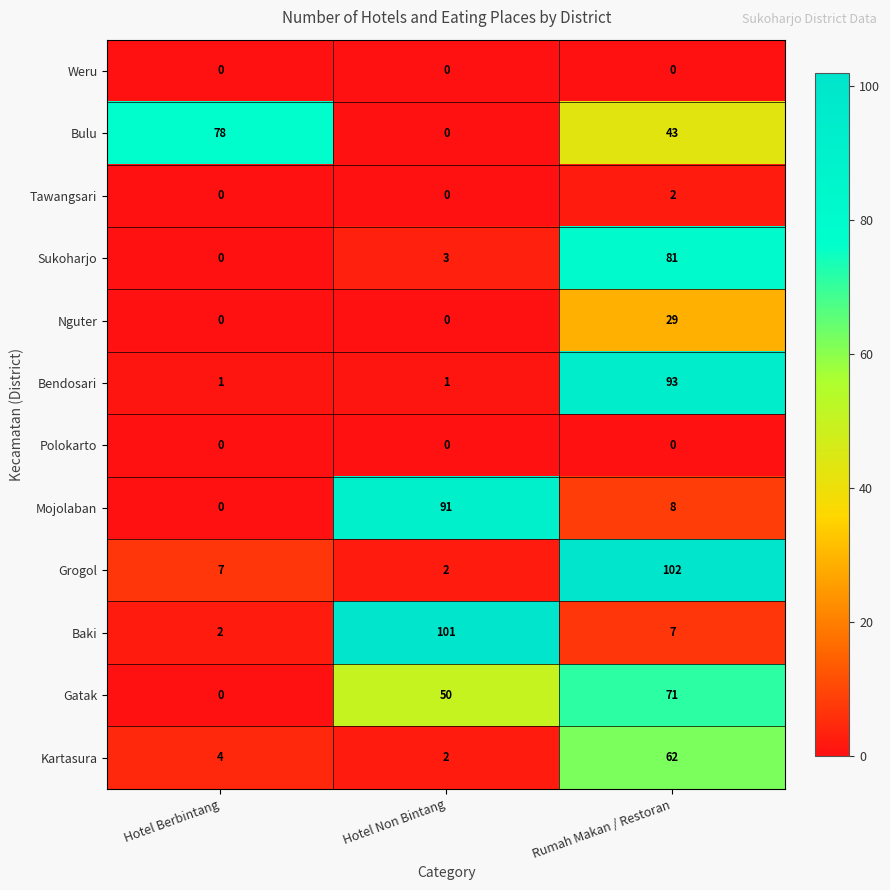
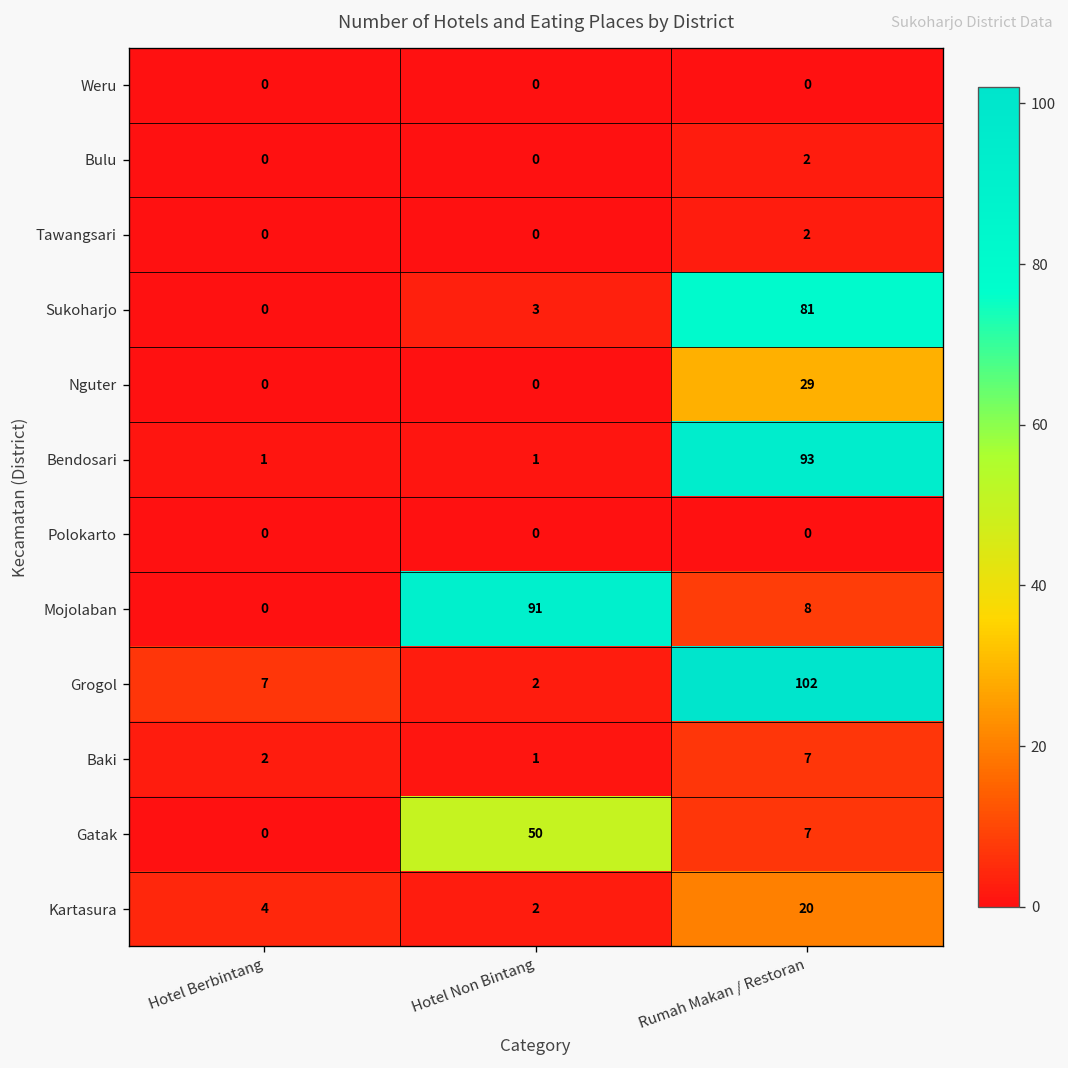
Bulu, Hotel Berbintang: 78 -> 0
Bulu, Rumah Makan / Restoran: 43 -> 2
Baki, Hotel Non Bintang: 101 -> 1
Gatak, Rumah Makan / Restoran: 71 -> 7
Kartasura, Rumah Makan / Restoran: 62 -> 20
